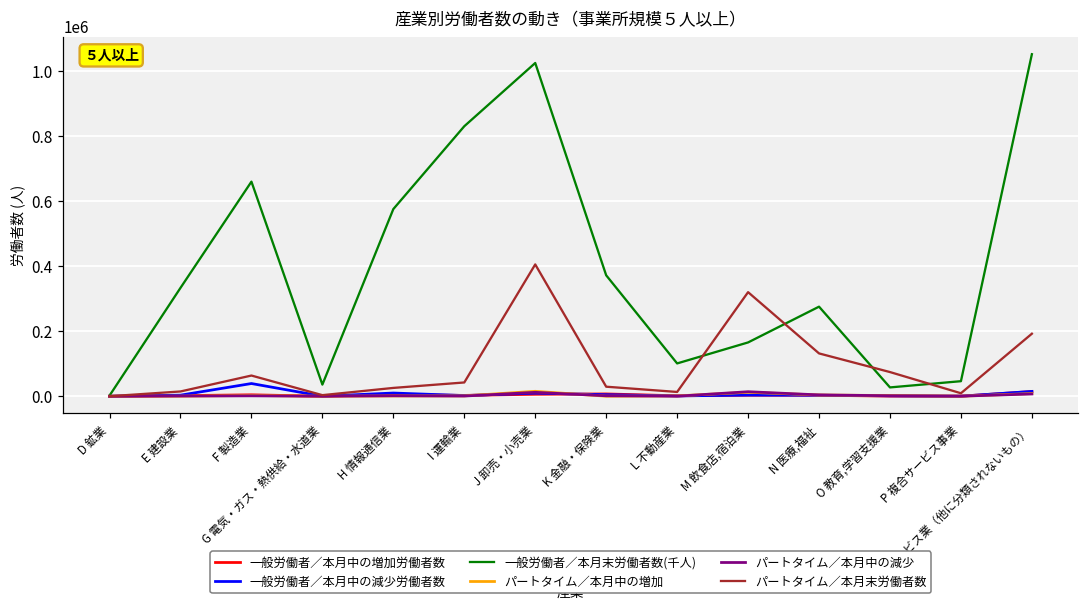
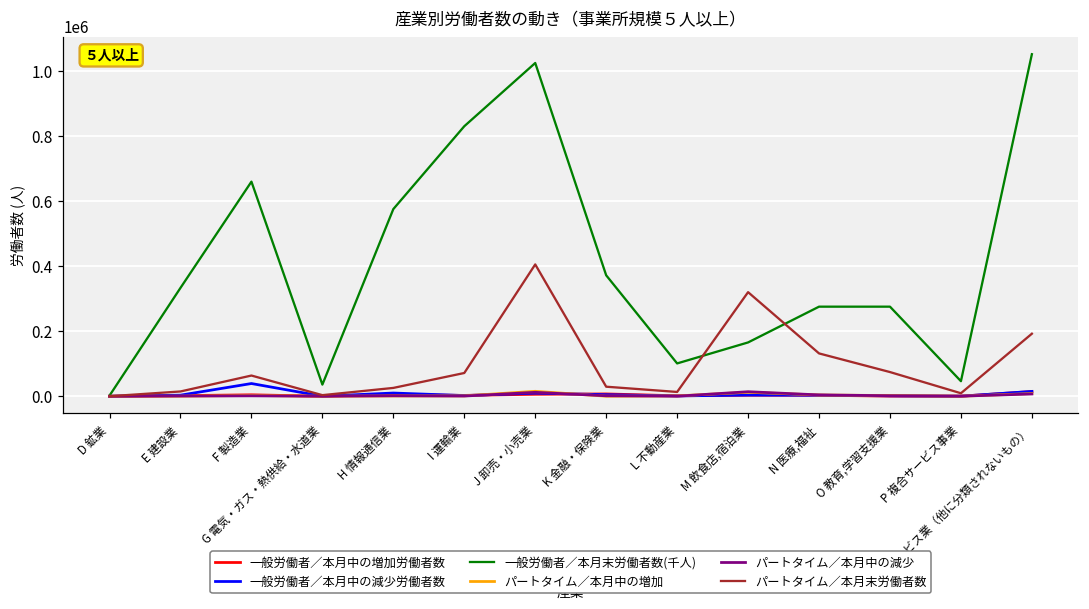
パートタイム／本月末労働者数, I 運輸業: 40000 -> 70000
一般労働者／本月末労働者数(千人), O 教育,学習支援業: 30000 -> 280000
